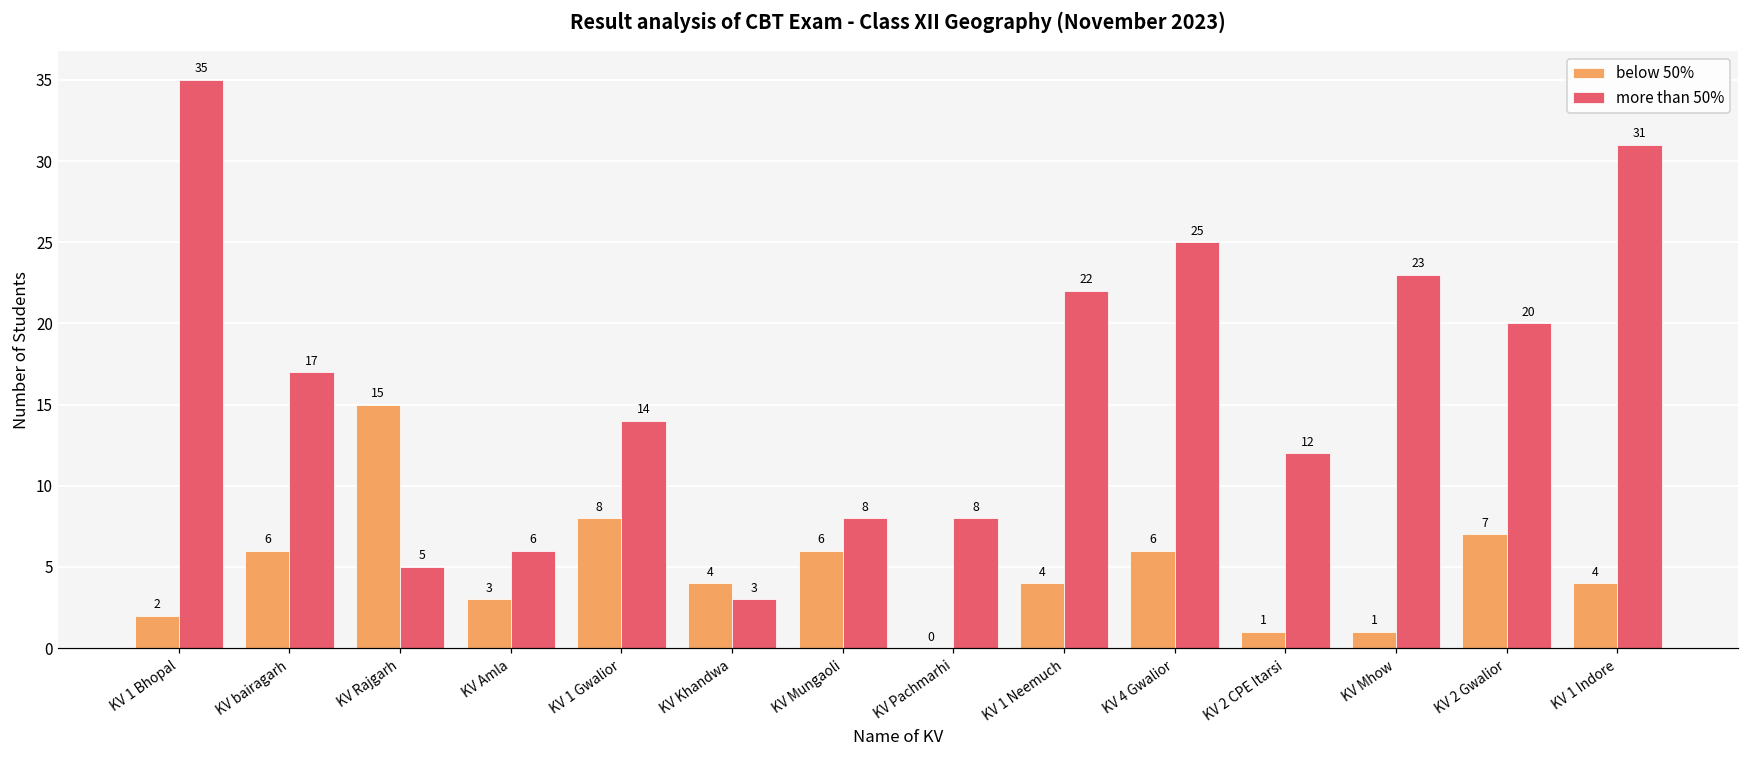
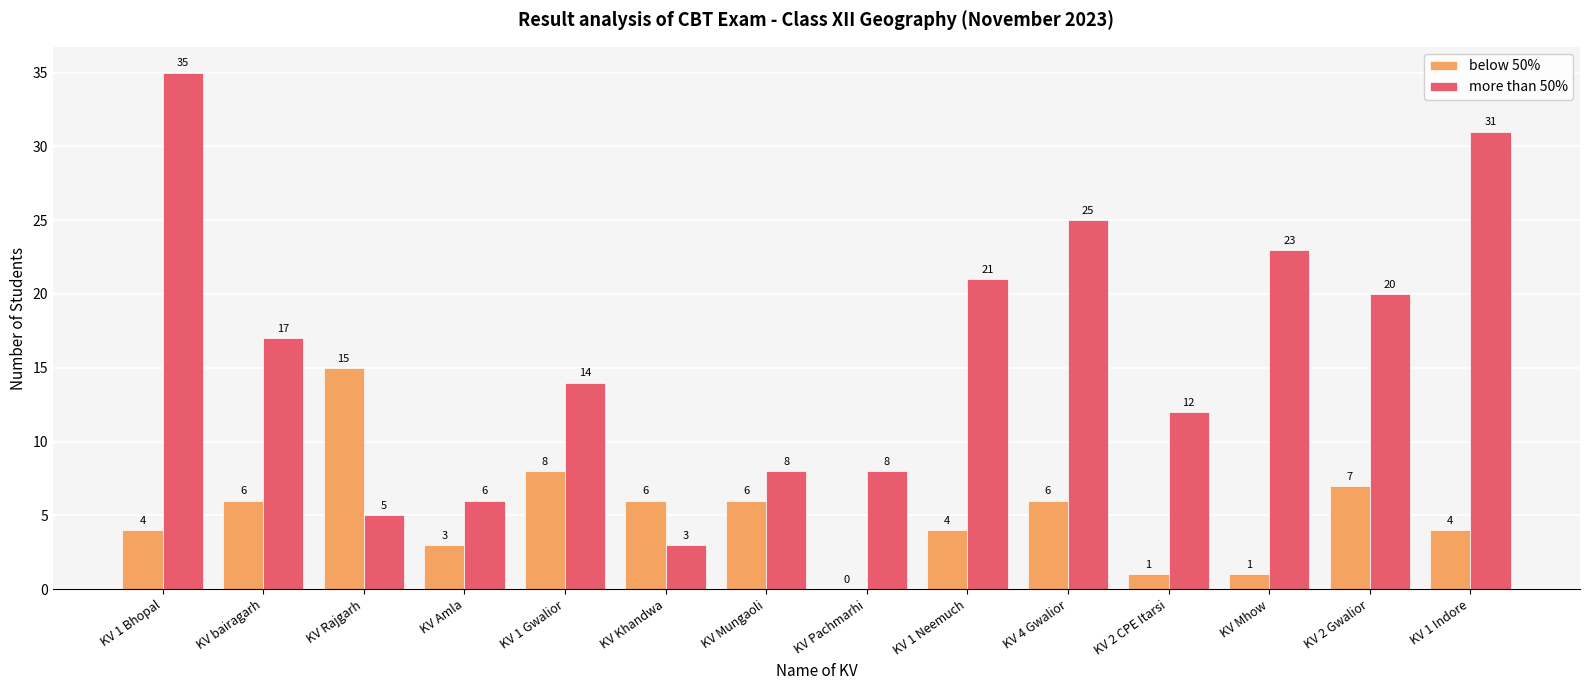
below 50%, KV 1 Bhopal: 2 -> 4
below 50%, KV Khandwa: 4 -> 6
more than 50%, KV 1 Neemuch: 22 -> 21
